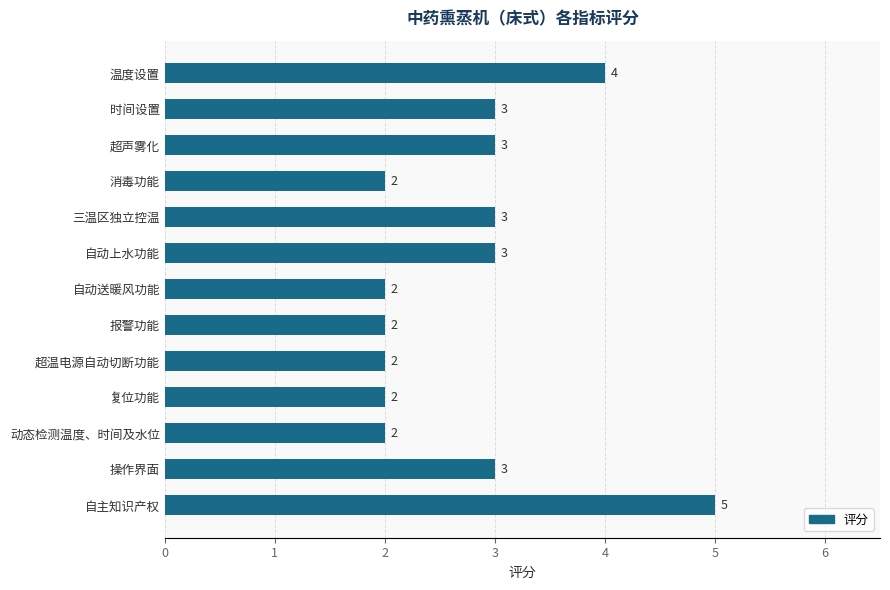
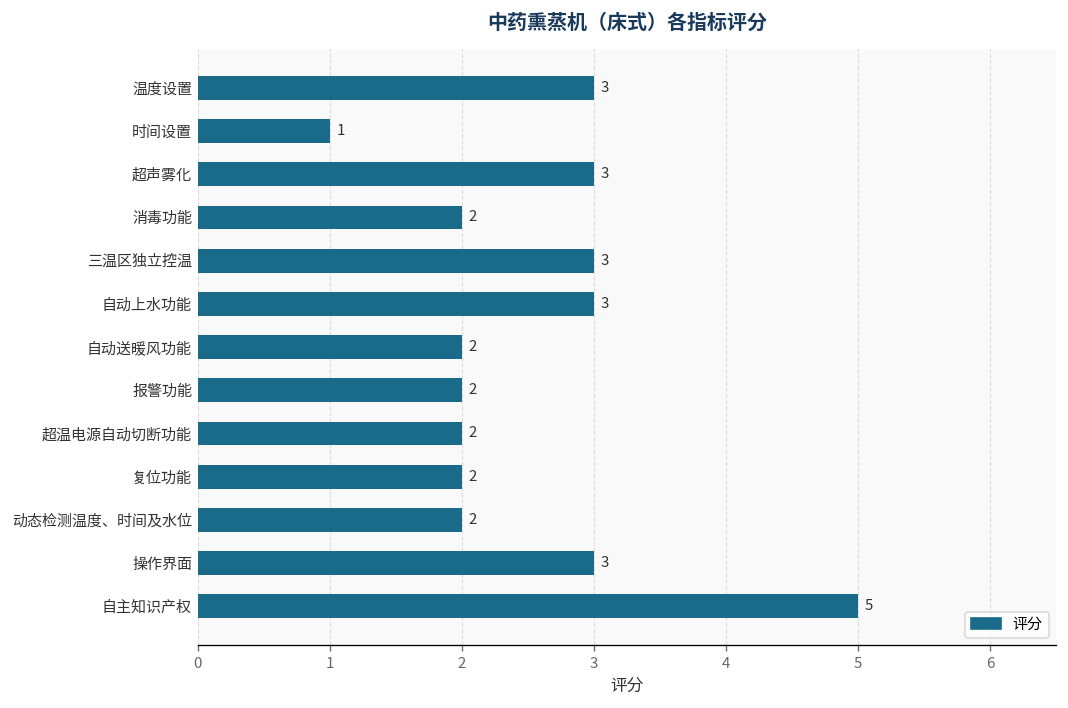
温度设置: 4 -> 3
时间设置: 3 -> 1
